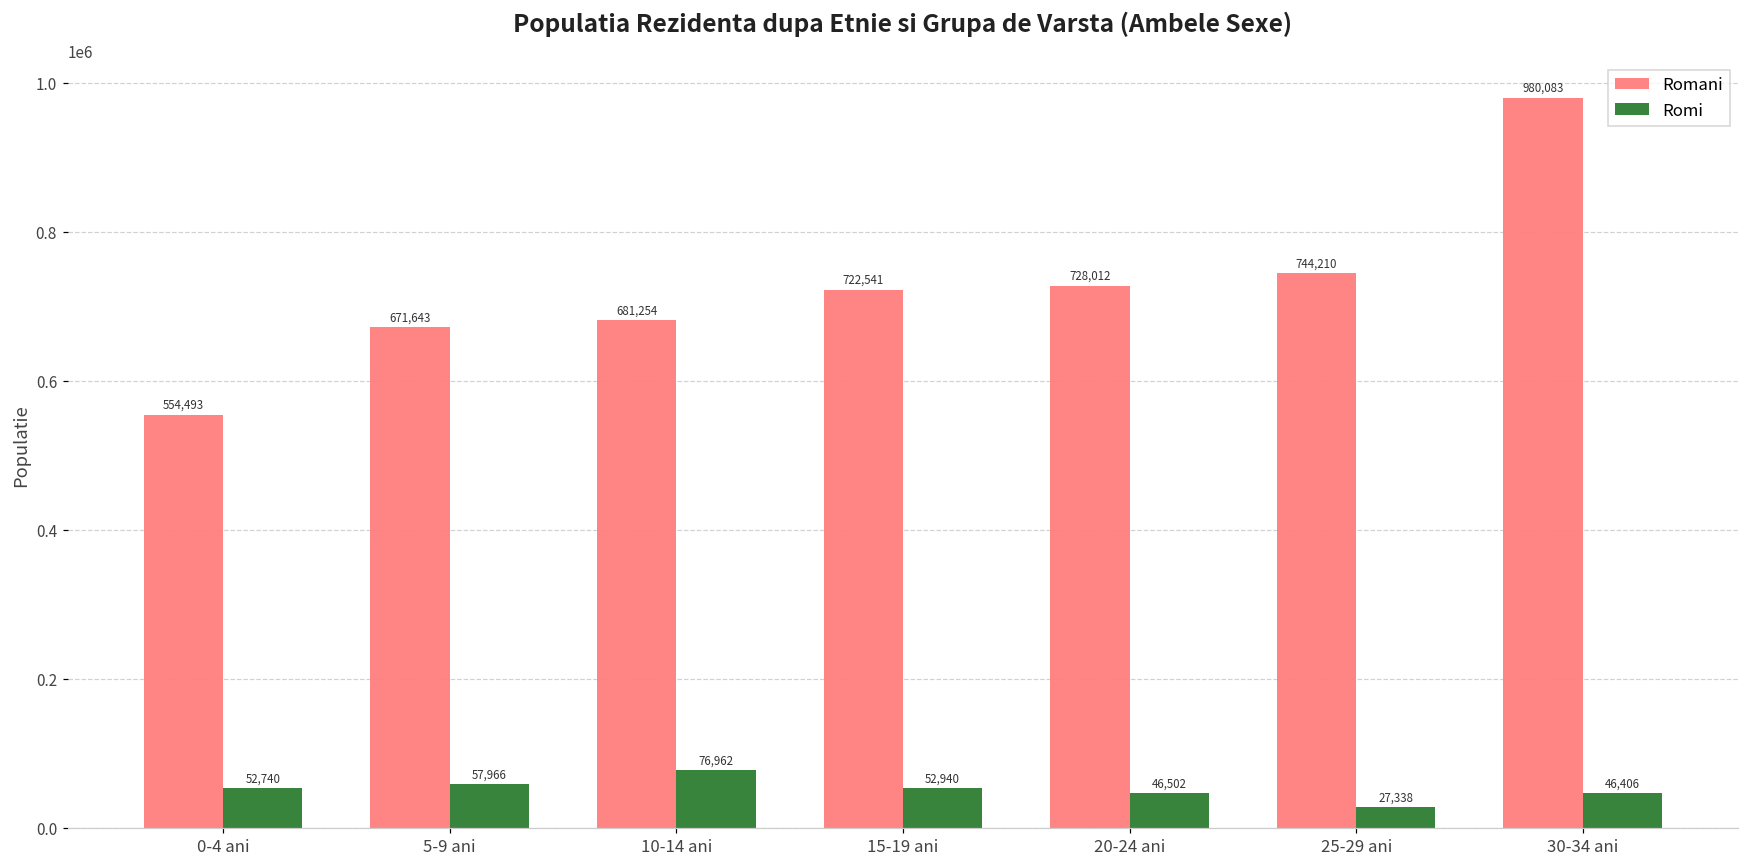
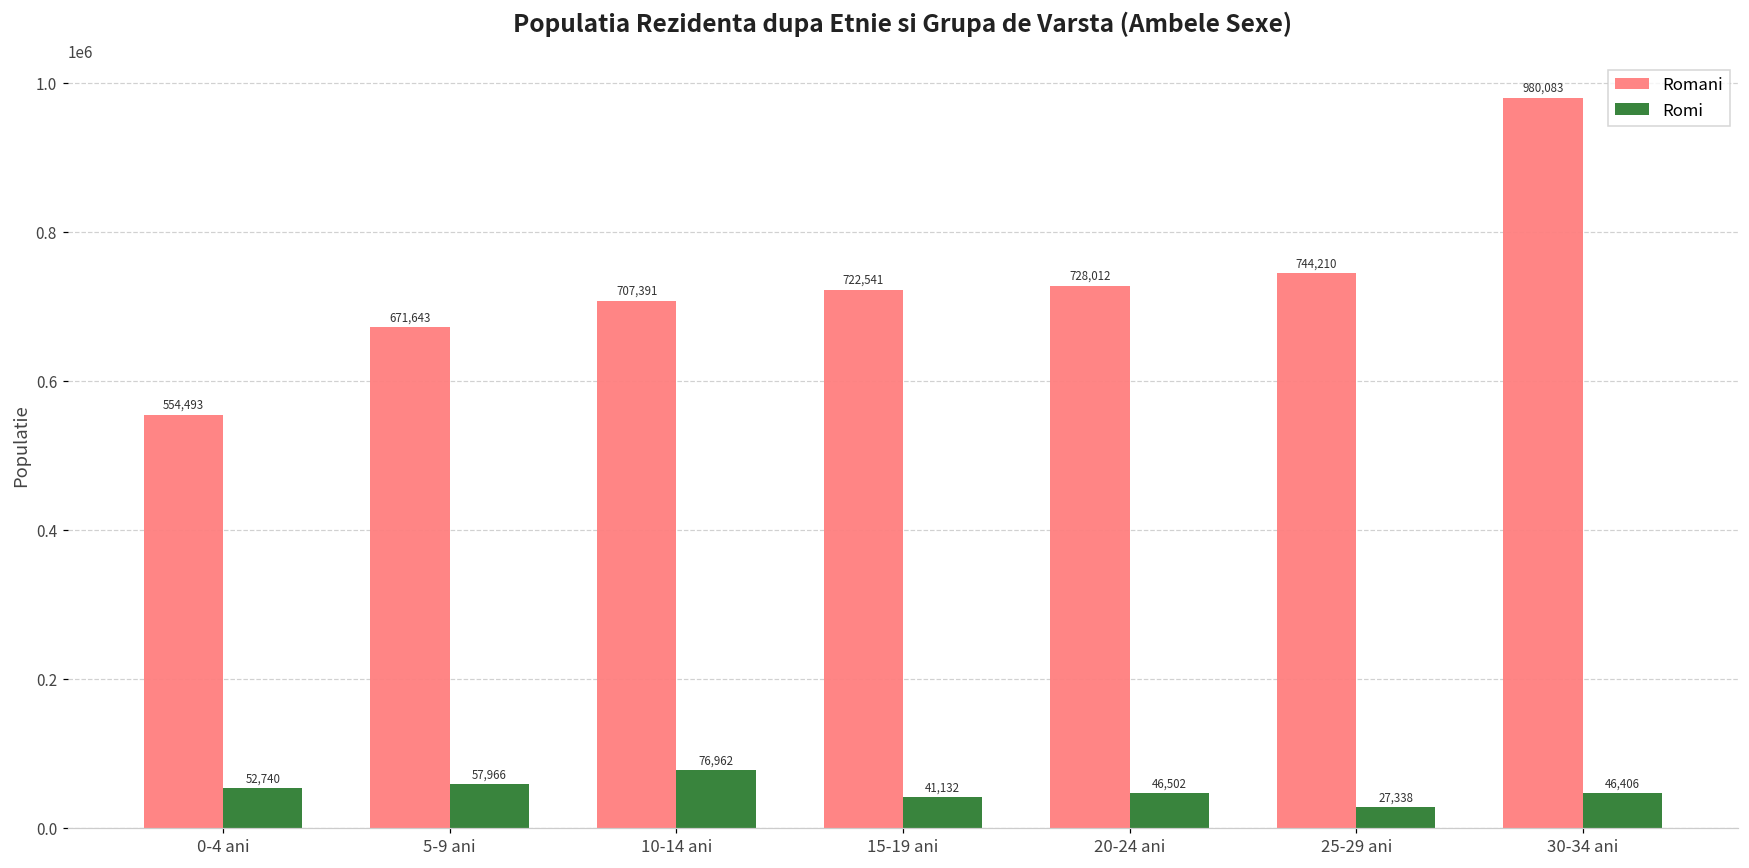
Romani, 10-14 ani: 681,254 -> 707,391
Romi, 15-19 ani: 52,940 -> 41,132
